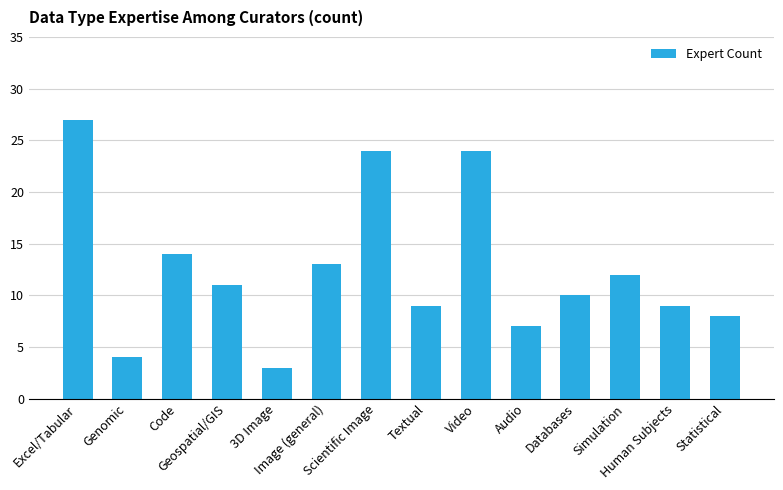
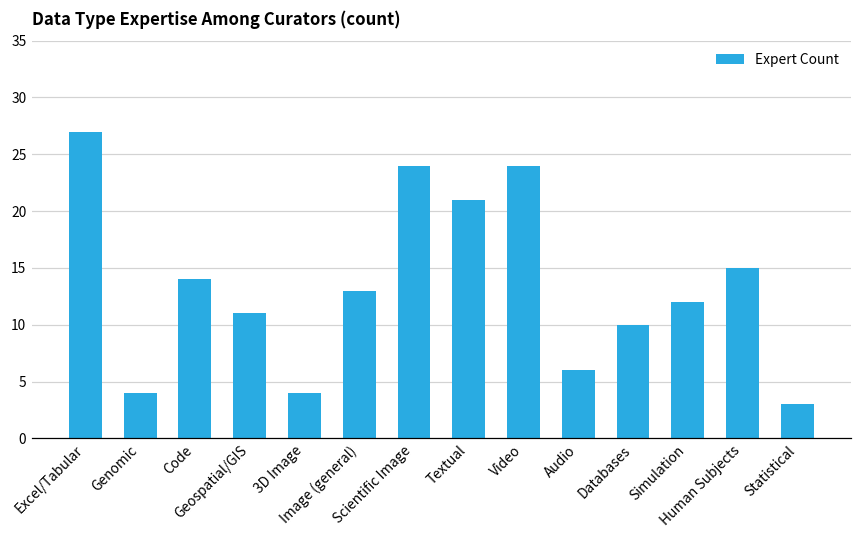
3D Image: 3 -> 4
Textual: 9 -> 21
Audio: 7 -> 6
Human Subjects: 9 -> 15
Statistical: 8 -> 3
